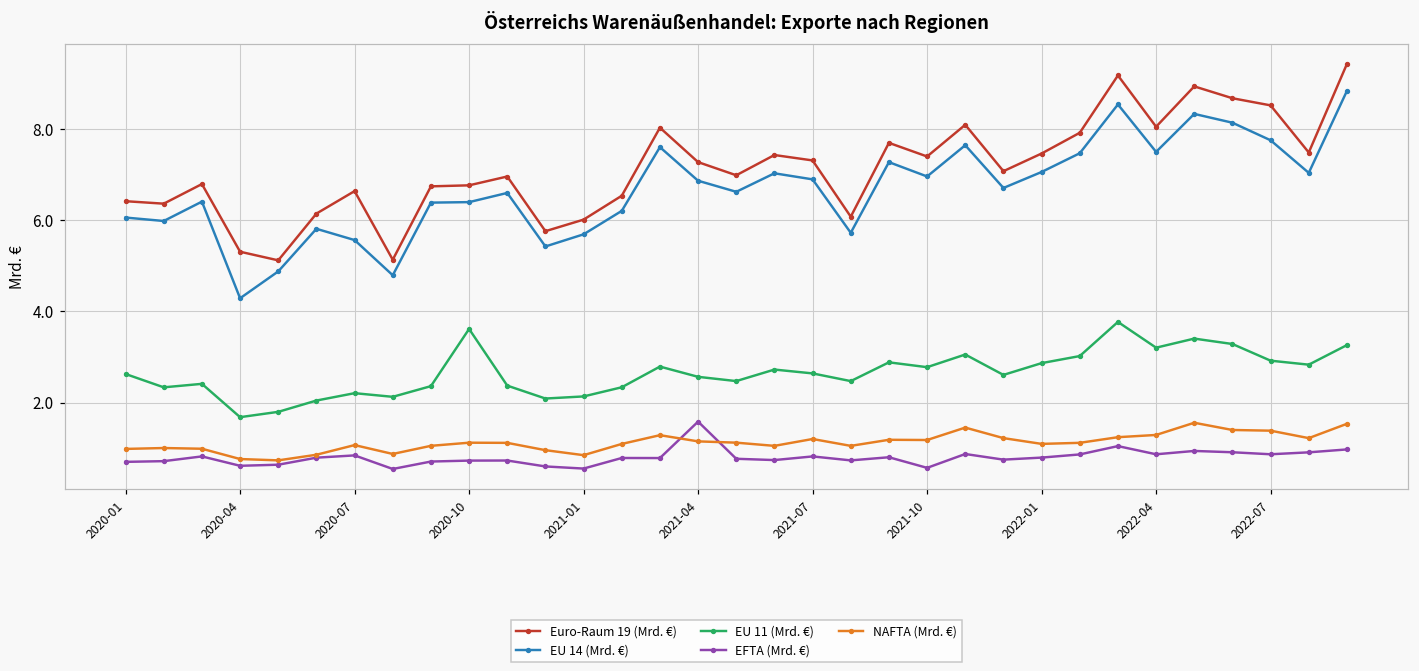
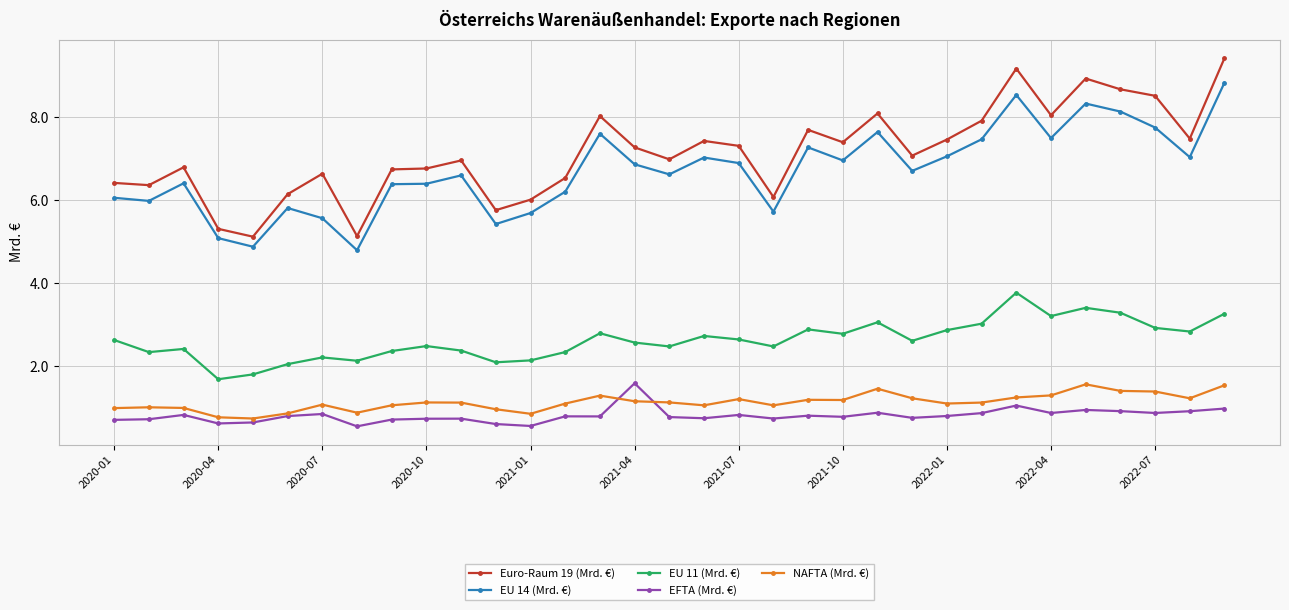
EU 14 (Mrd. €), 2020-04: 4.3 -> 5.1
EU 11 (Mrd. €), 2020-10: 3.6 -> 2.5
EFTA (Mrd. €), 2021-10: 0.6 -> 0.8
